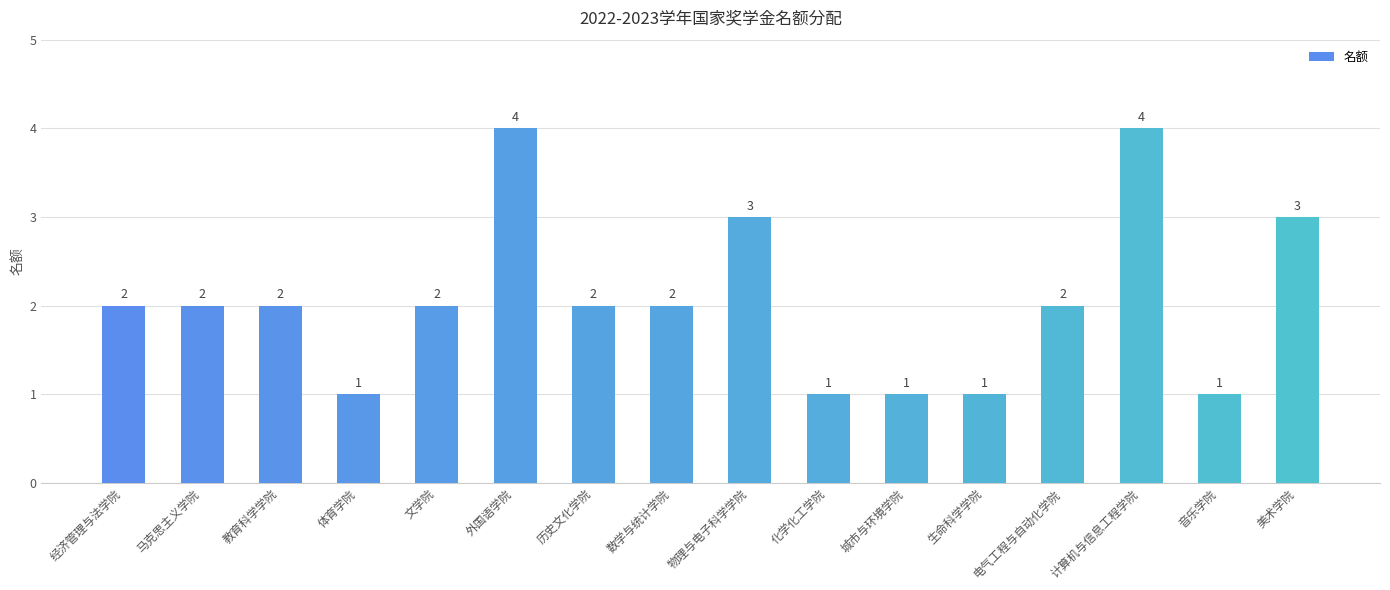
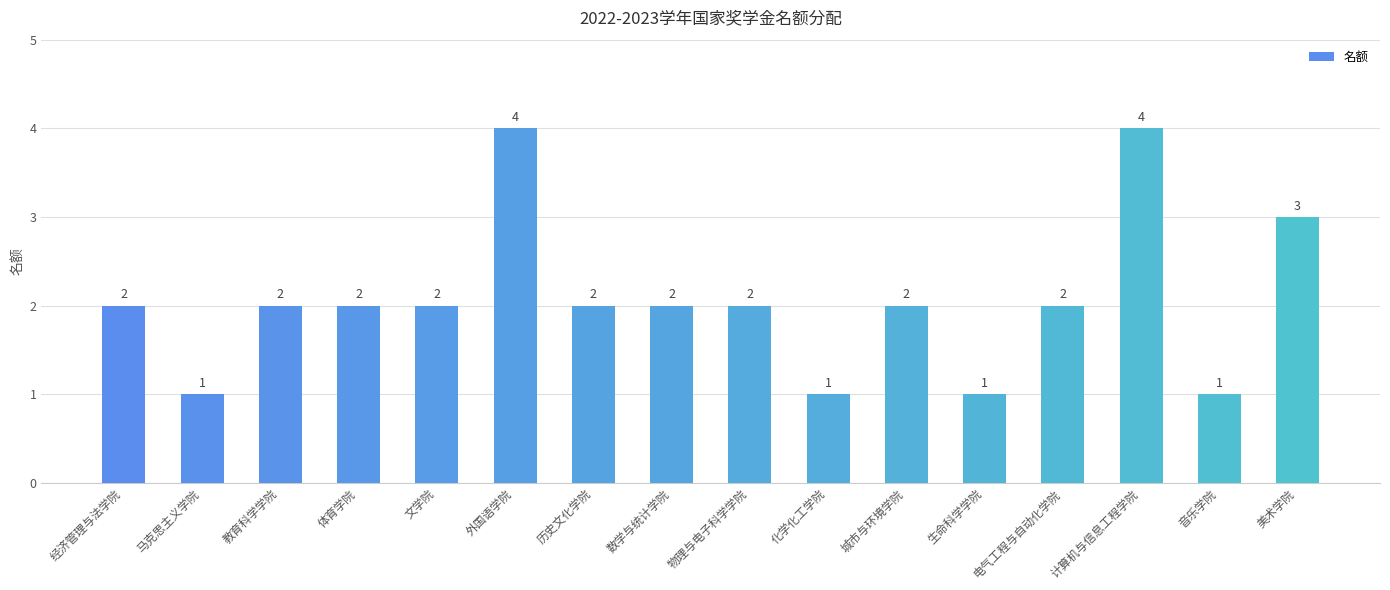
马克思主义学院: 2 -> 1
体育学院: 1 -> 2
物理与电子科学学院: 3 -> 2
城市与环境学院: 1 -> 2
